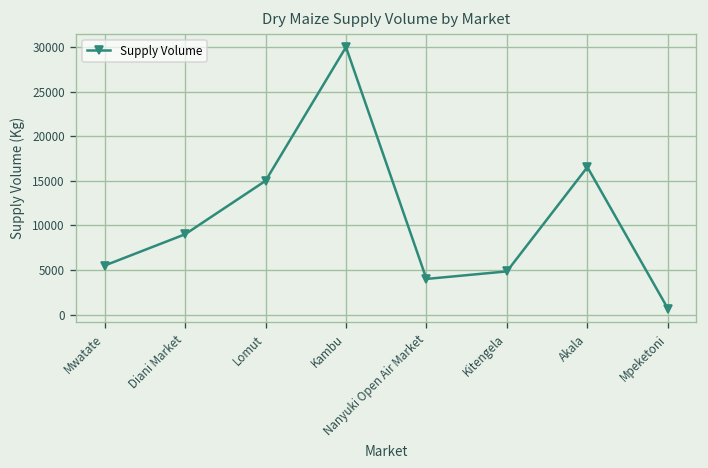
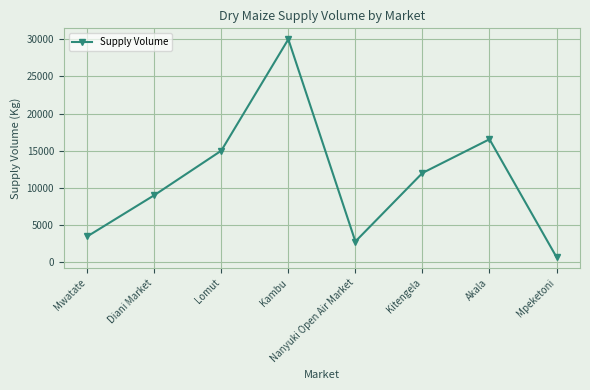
Mwatate: 6000 -> 3000
Nanyuki Open Air Market: 4000 -> 3000
Kitengela: 5000 -> 12000
